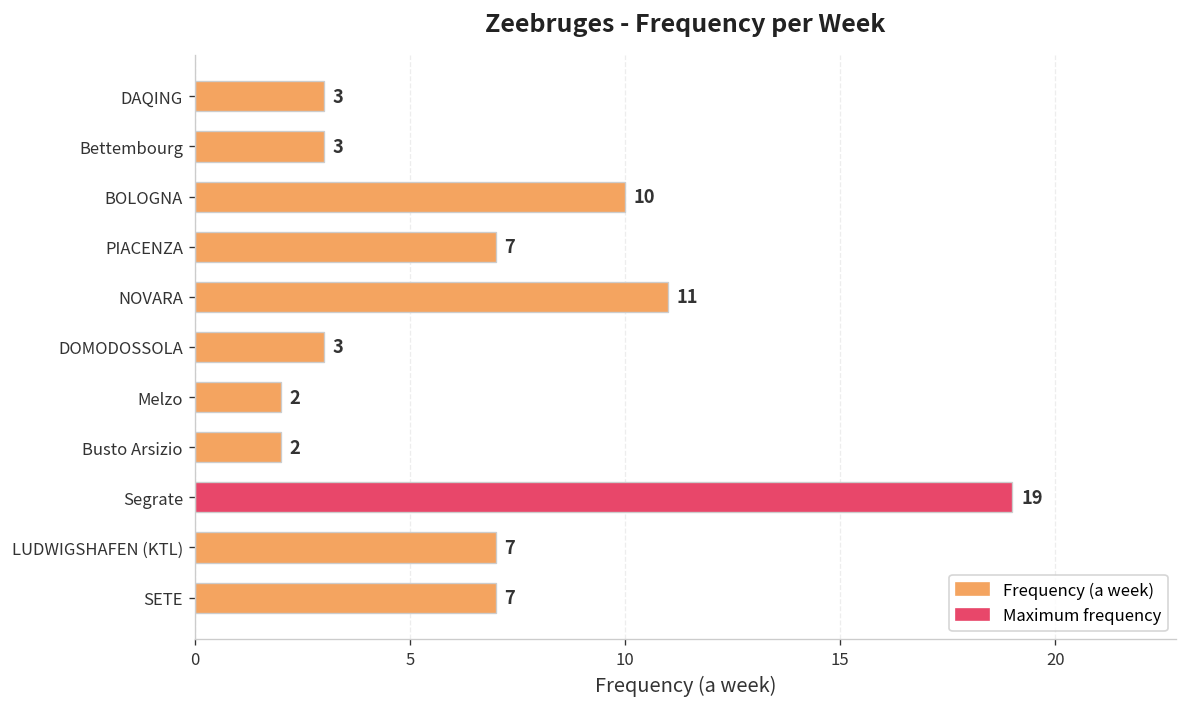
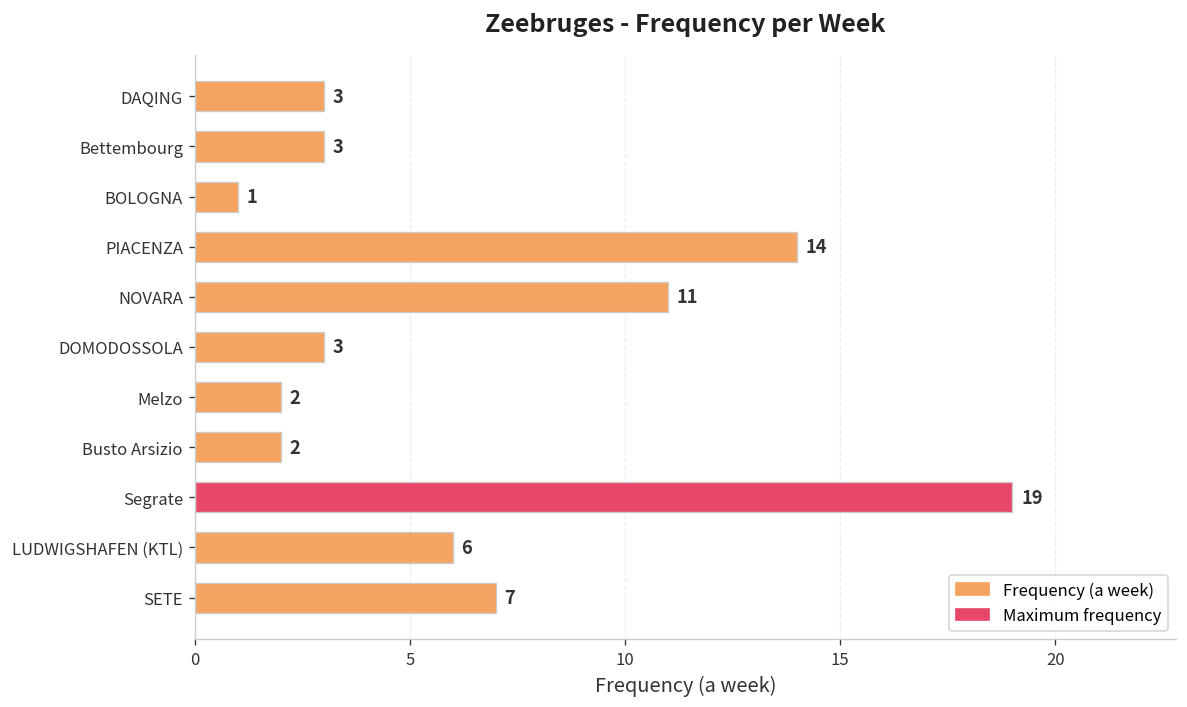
BOLOGNA: 10 -> 1
PIACENZA: 7 -> 14
LUDWIGSHAFEN (KTL): 7 -> 6
